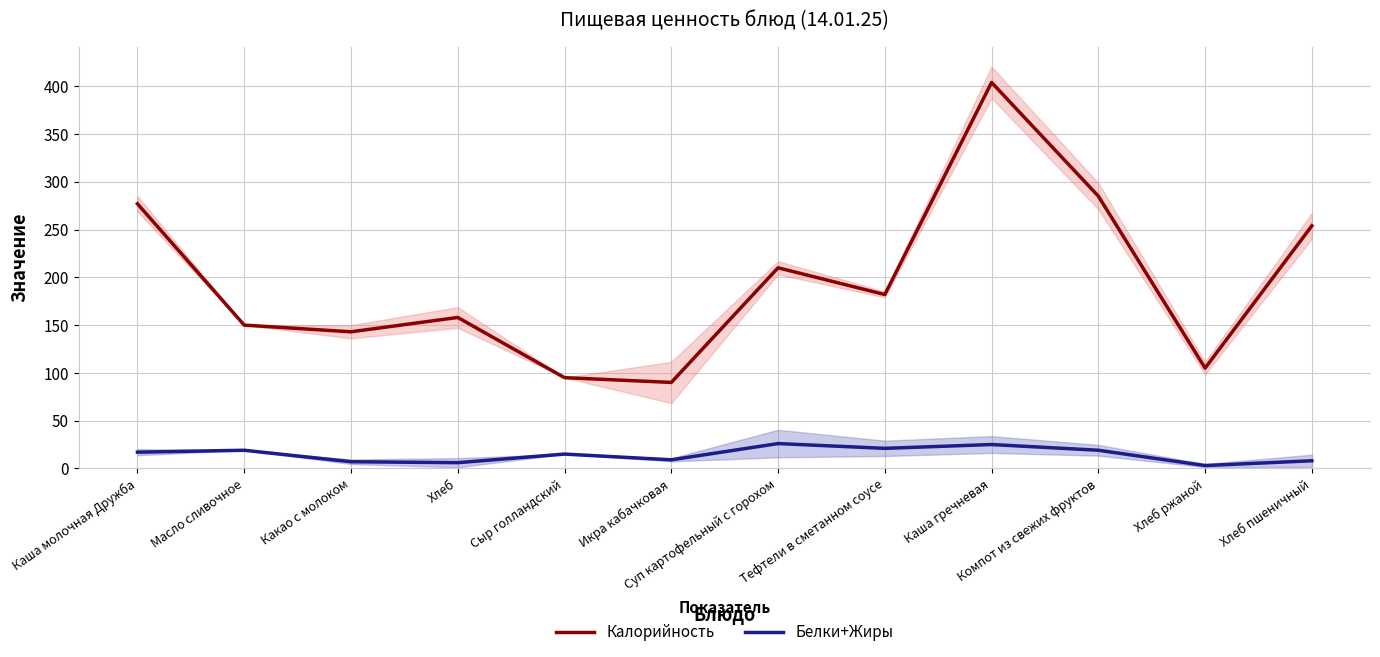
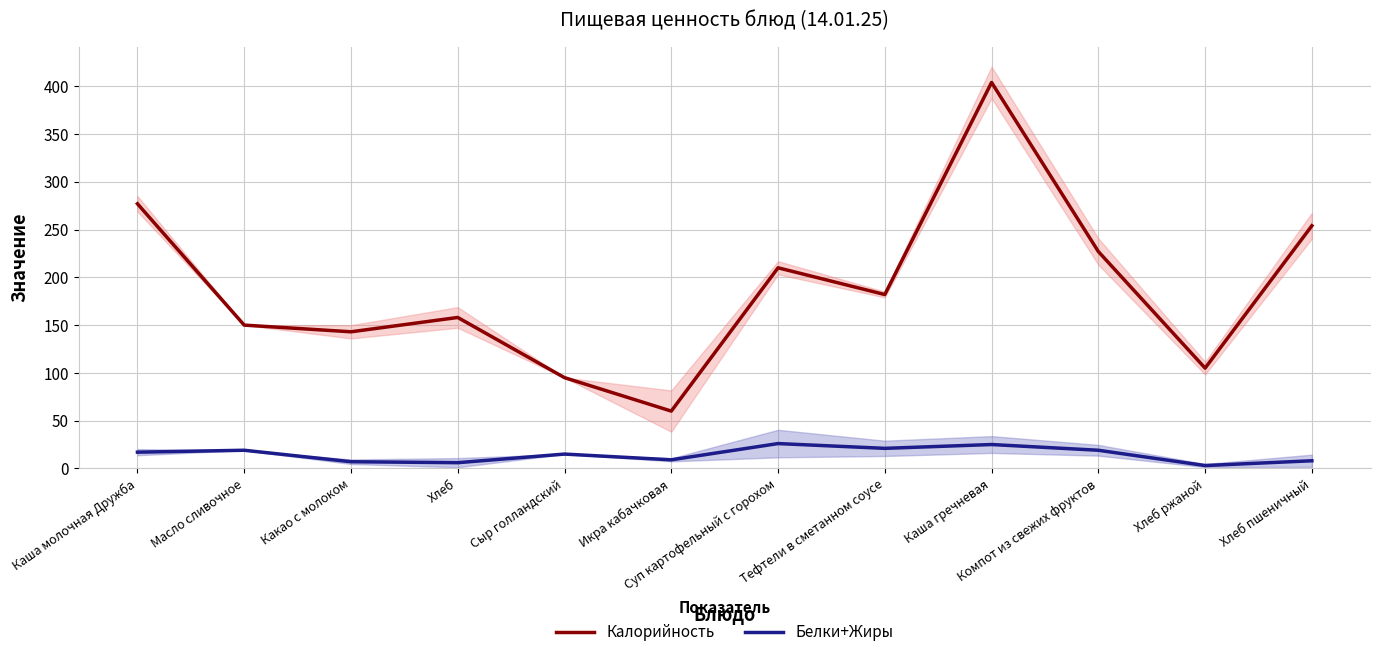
Калорийность, Икра кабачковая: 90 -> 60
Калорийность, Компот из свежих фруктов: 290 -> 230
